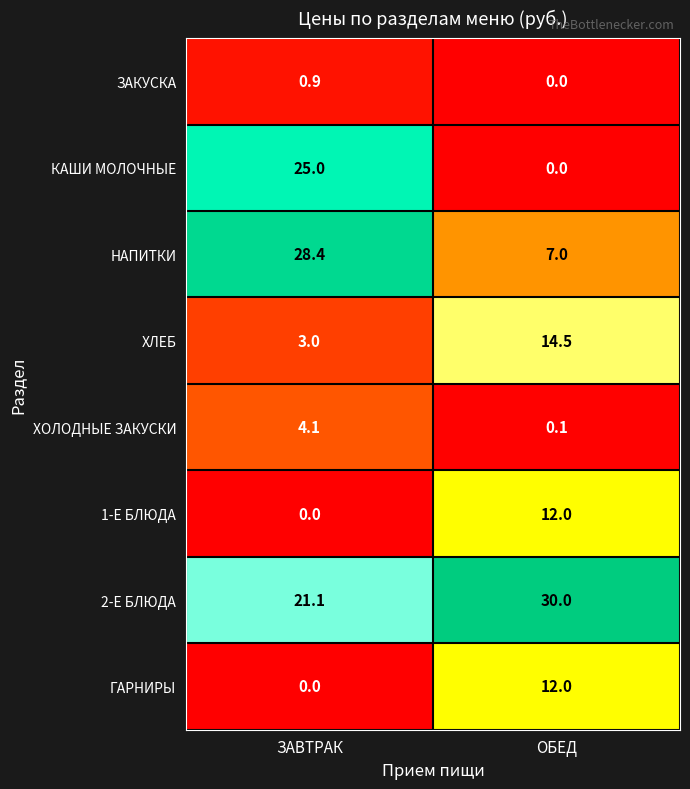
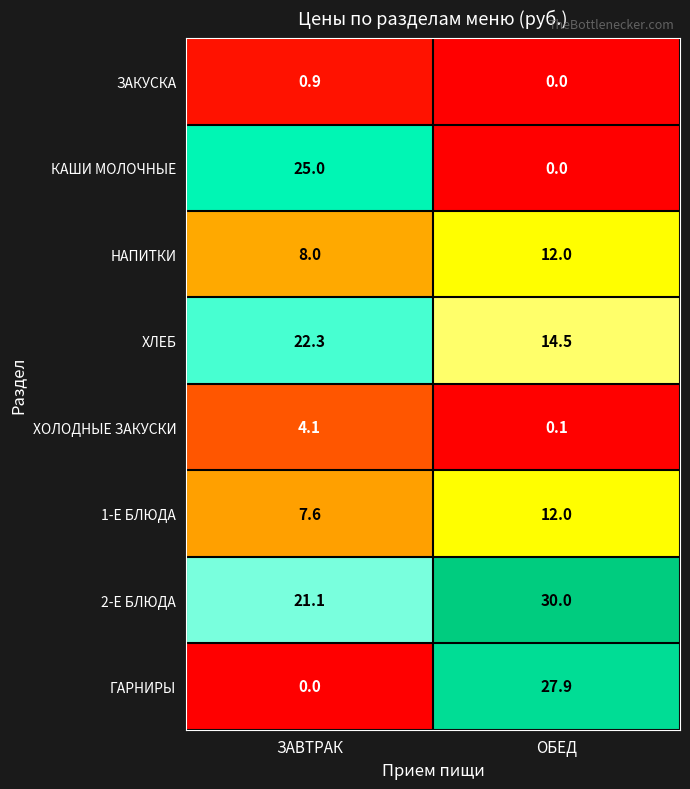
НАПИТКИ, ЗАВТРАК: 28.4 -> 8.0
НАПИТКИ, ОБЕД: 7.0 -> 12.0
ХЛЕБ, ЗАВТРАК: 3.0 -> 22.3
1-Е БЛЮДА, ЗАВТРАК: 0.0 -> 7.6
ГАРНИРЫ, ОБЕД: 12.0 -> 27.9
